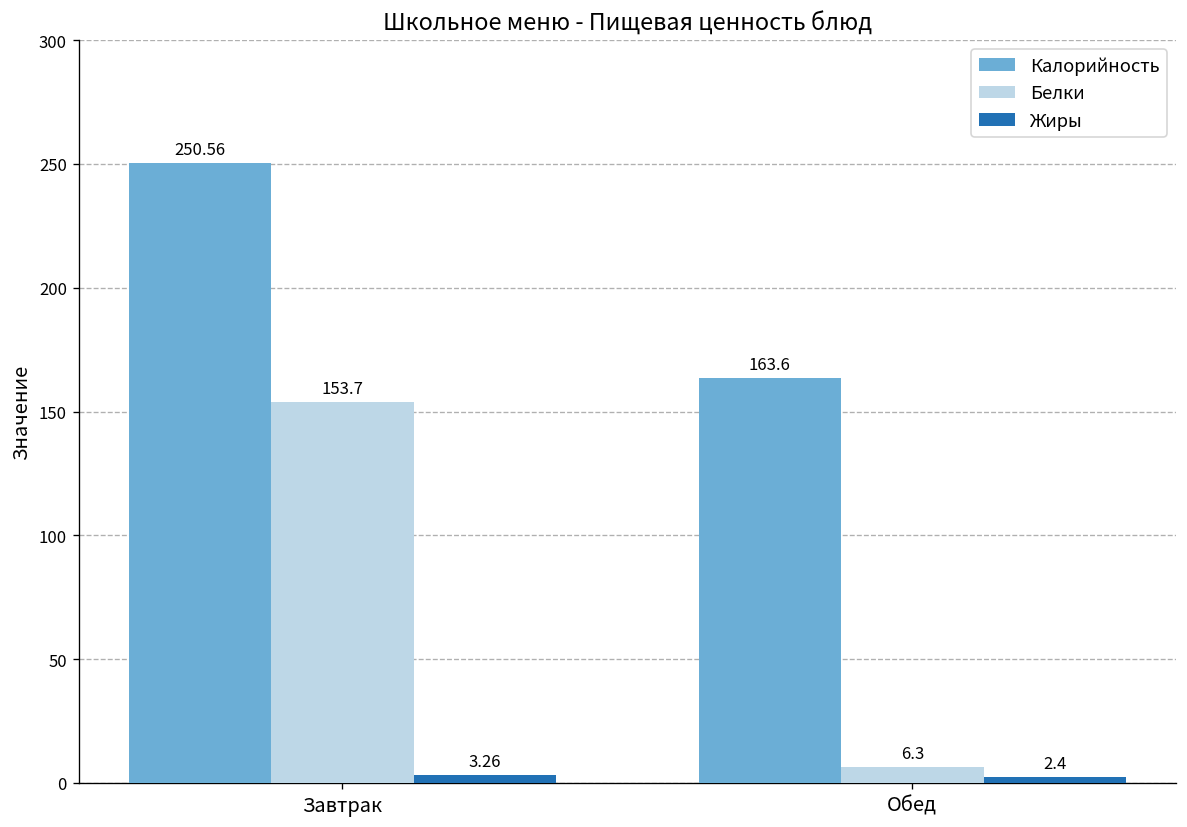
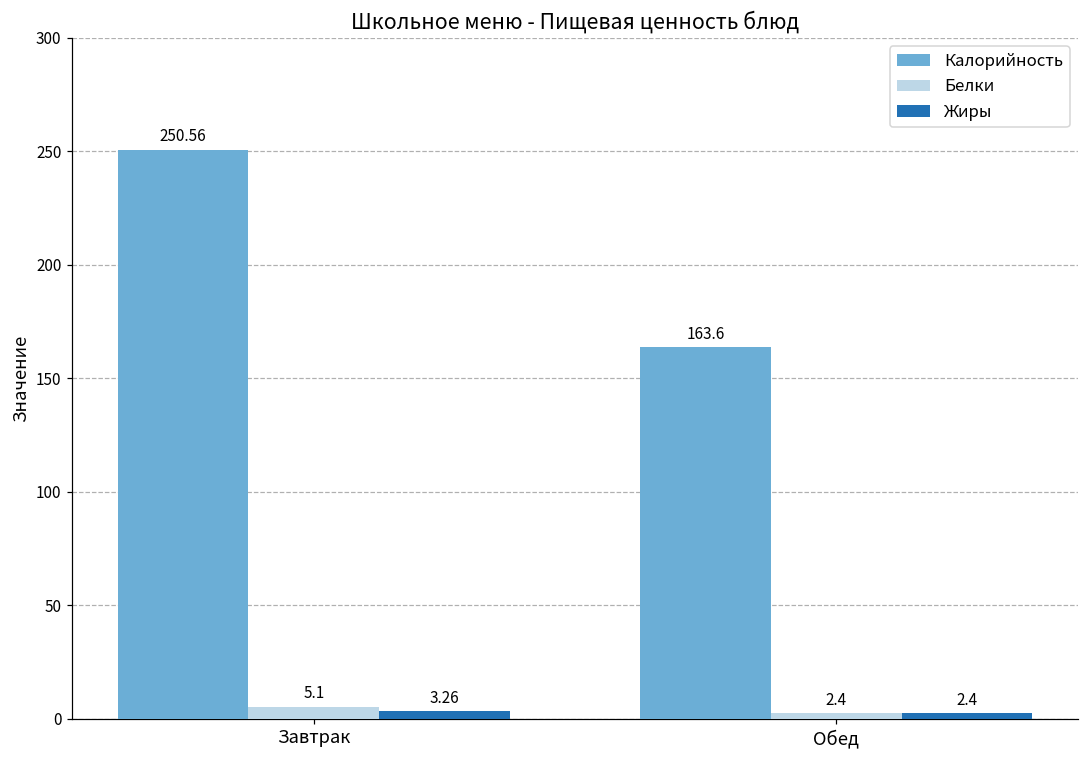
Белки, Завтрак: 153.7 -> 5.1
Белки, Обед: 6.3 -> 2.4
